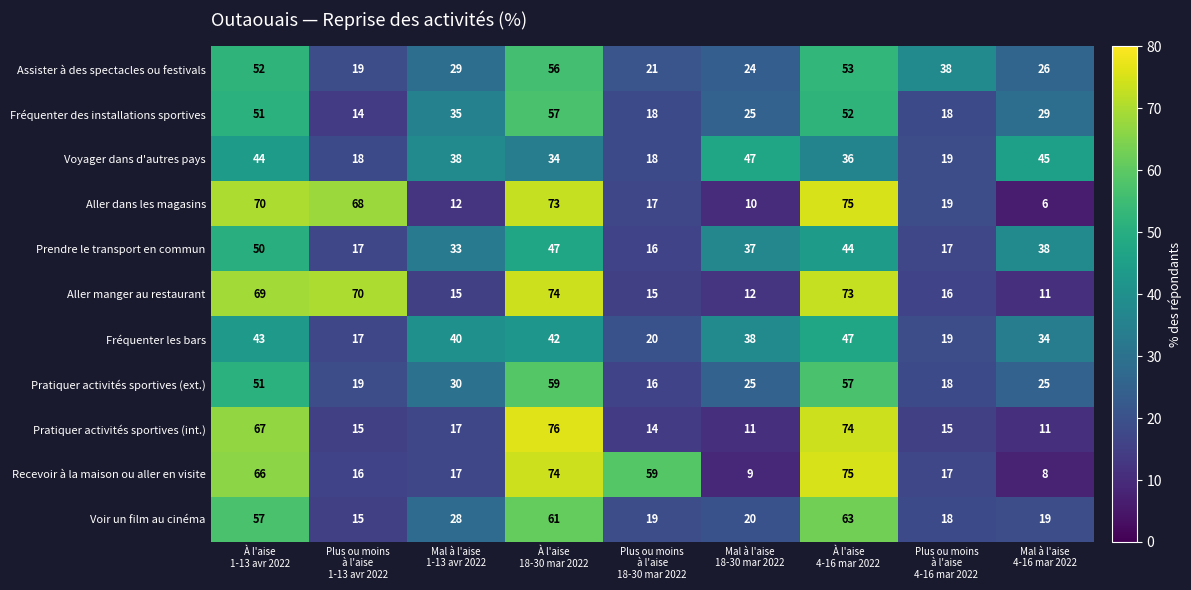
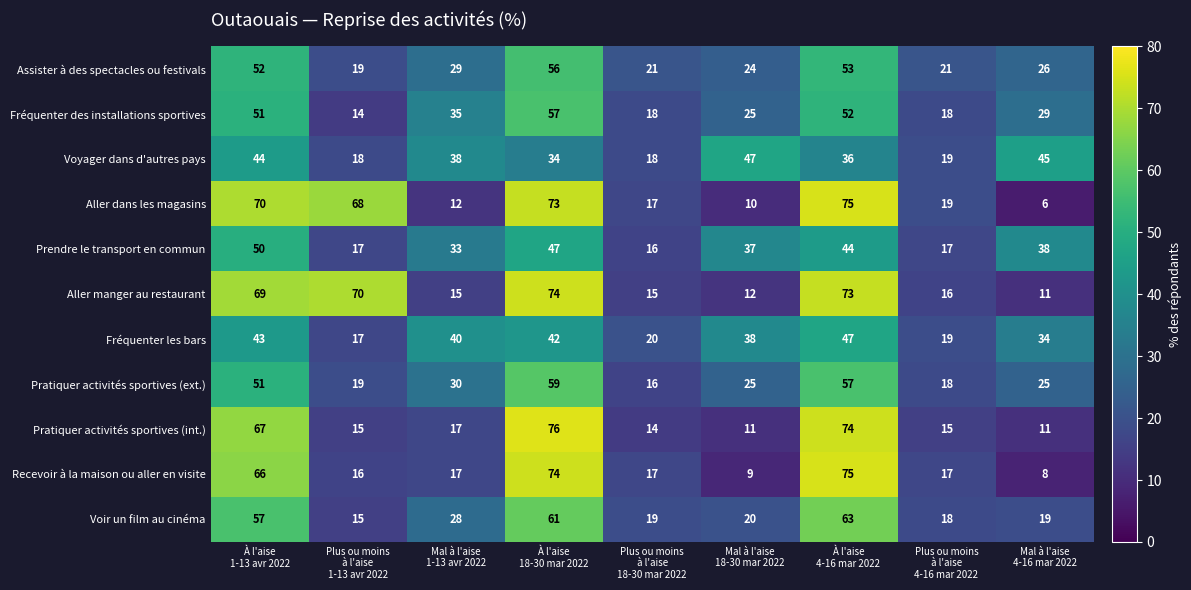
Assister à des spectacles ou festivals, Plus ou moins à l'aise 4-16 mar 2022: 38 -> 21
Recevoir à la maison ou aller en visite, Plus ou moins à l'aise 18-30 mar 2022: 59 -> 17
